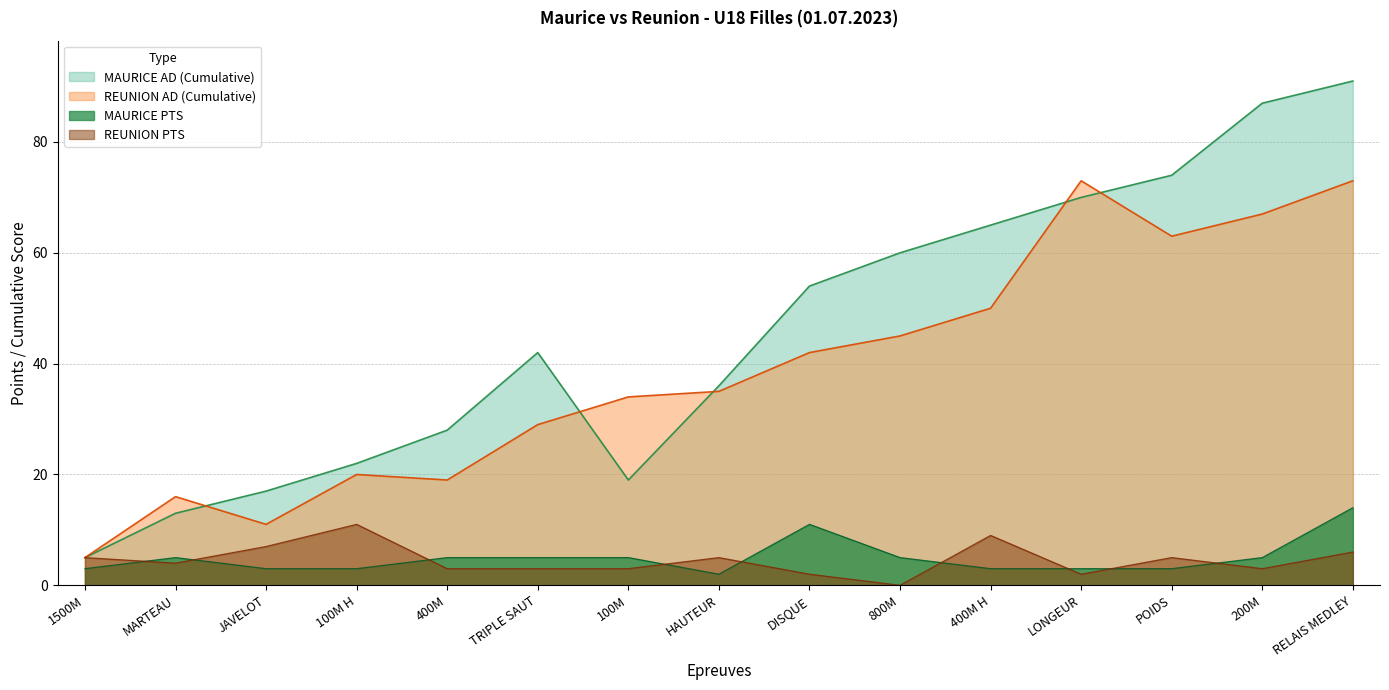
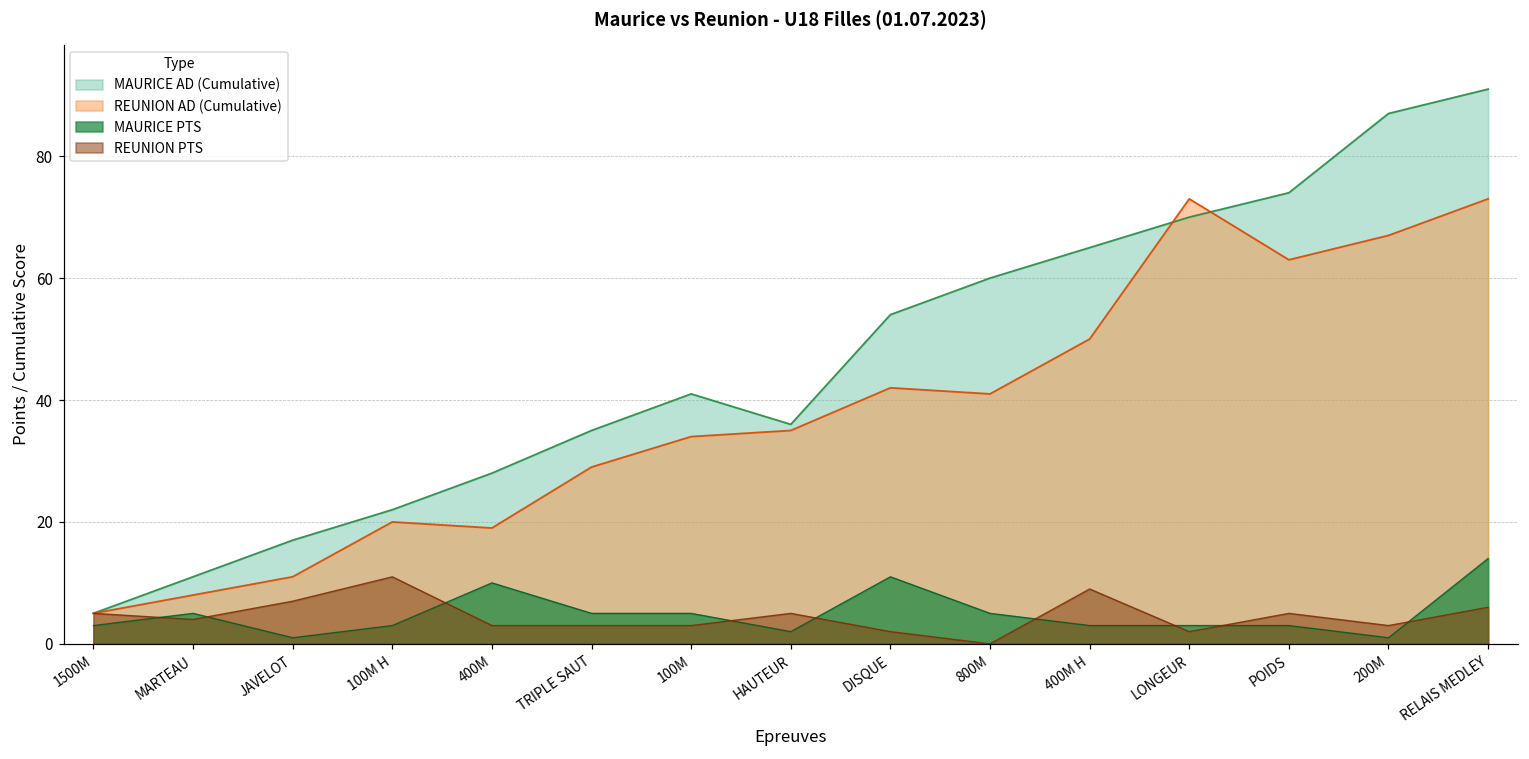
MAURICE AD (Cumulative), MARTEAU: 13 -> 11
REUNION AD (Cumulative), MARTEAU: 16 -> 8
MAURICE PTS, JAVELOT: 3 -> 1
MAURICE PTS, 400M: 5 -> 10
MAURICE AD (Cumulative), TRIPLE SAUT: 42 -> 35
MAURICE AD (Cumulative), 100M: 19 -> 41
REUNION AD (Cumulative), 800M: 45 -> 41
MAURICE PTS, 200M: 5 -> 1
